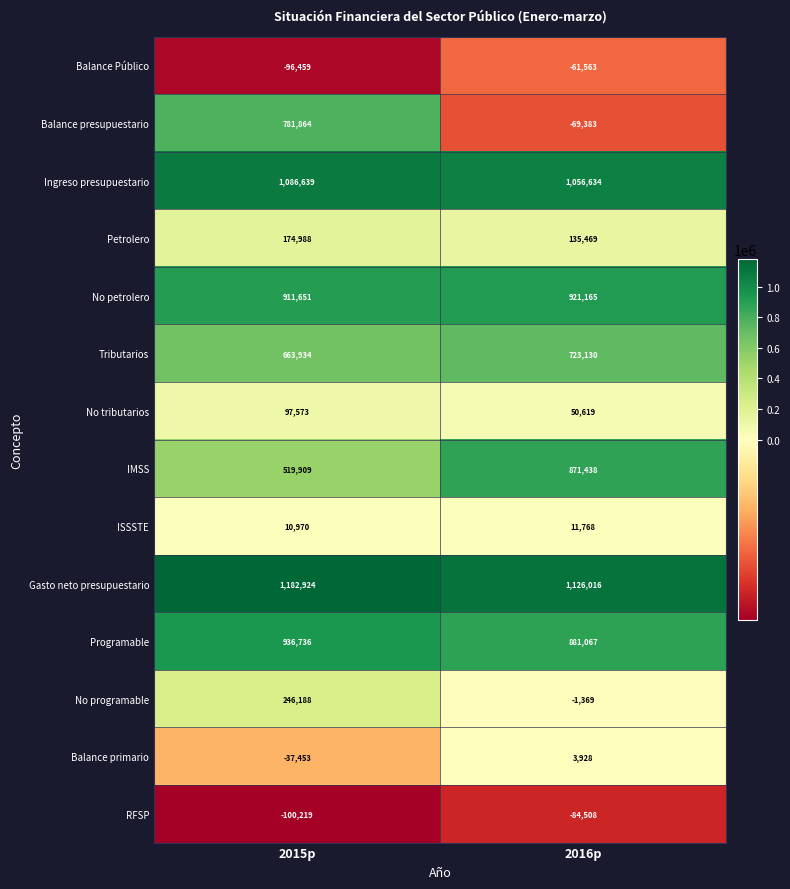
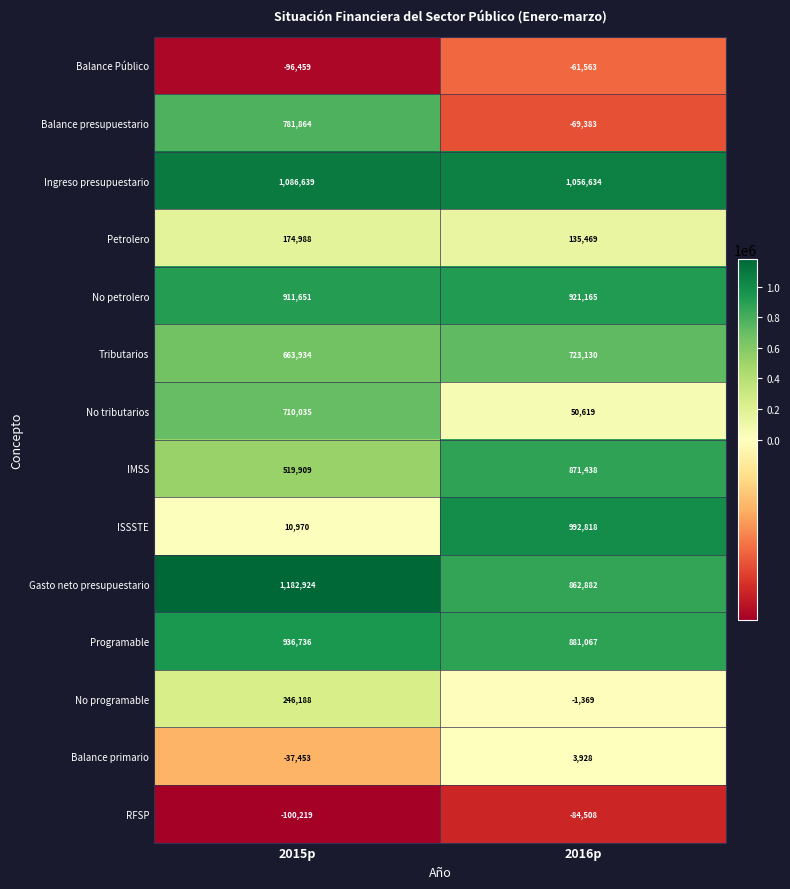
No tributarios, 2015p: 97,573 -> 710,035
ISSSTE, 2016p: 11,768 -> 992,818
Gasto neto presupuestario, 2016p: 1,126,016 -> 862,882
